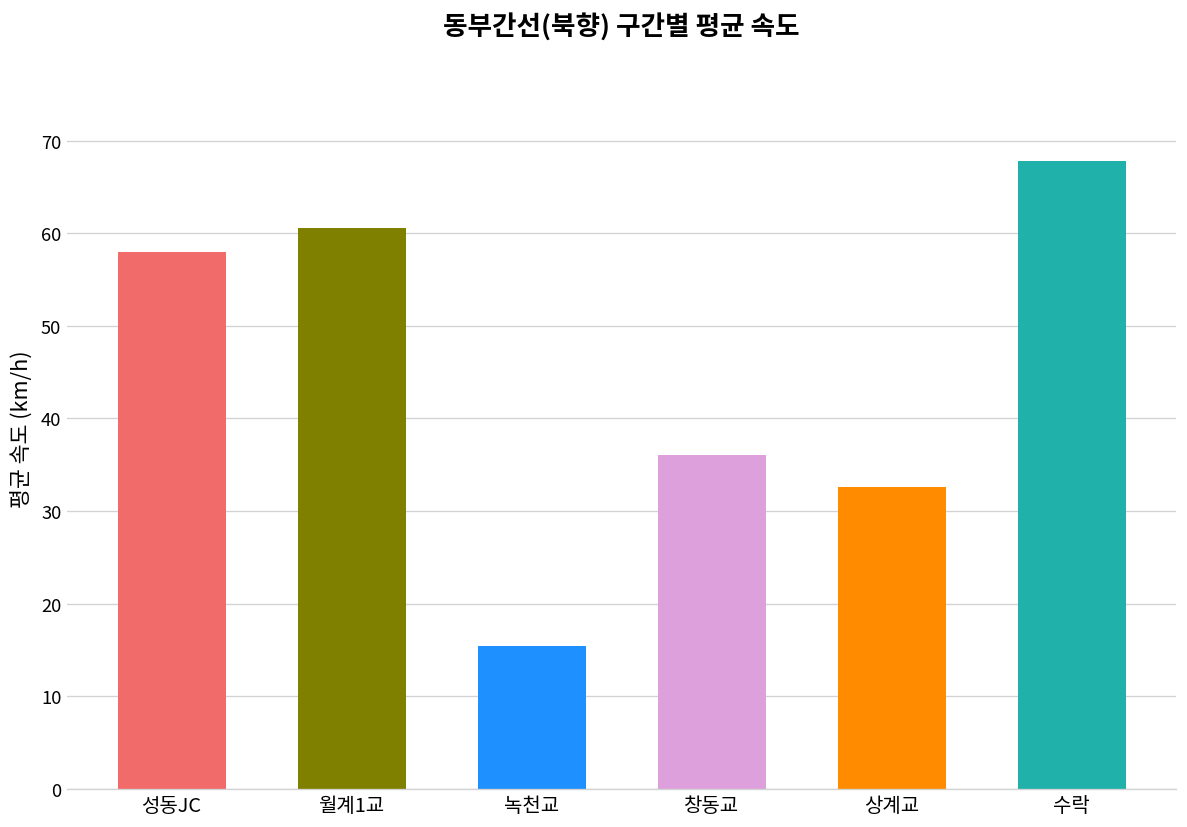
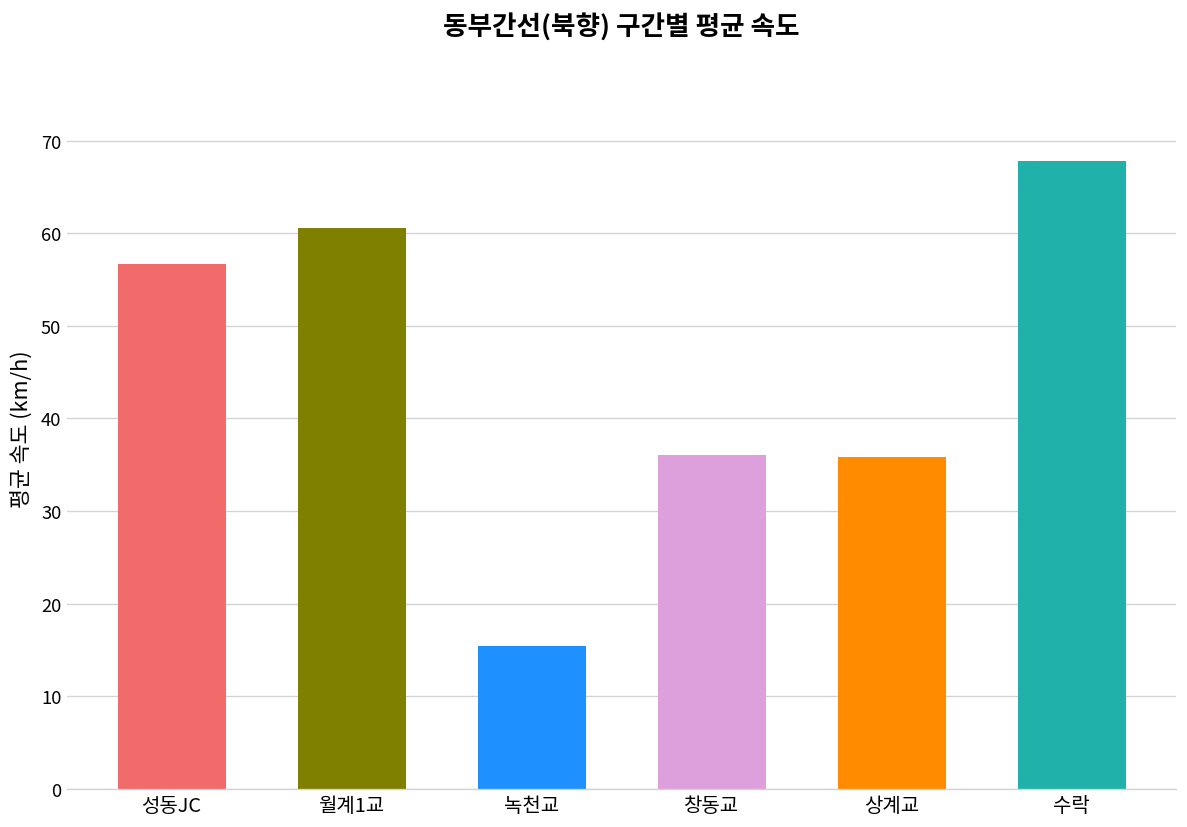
성동JC: 58 -> 57
상계교: 33 -> 36
